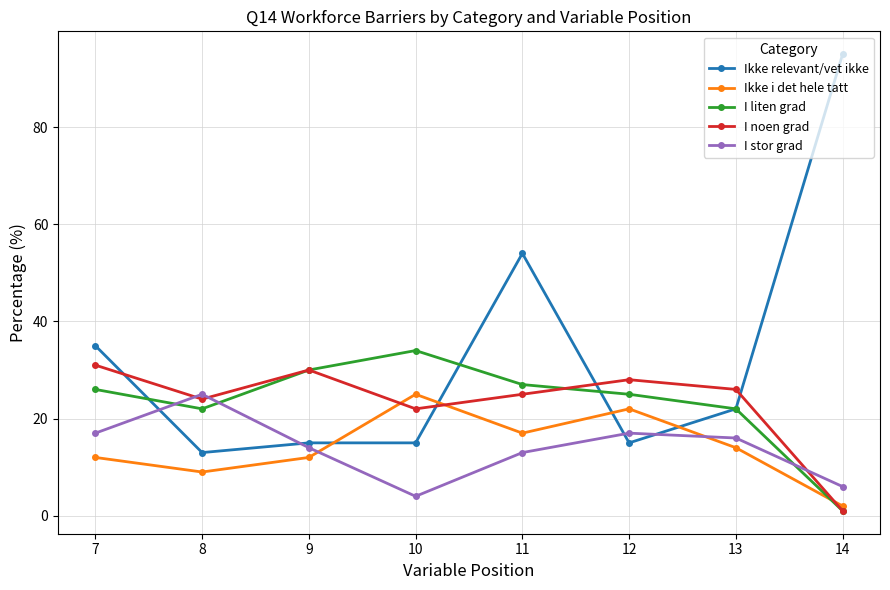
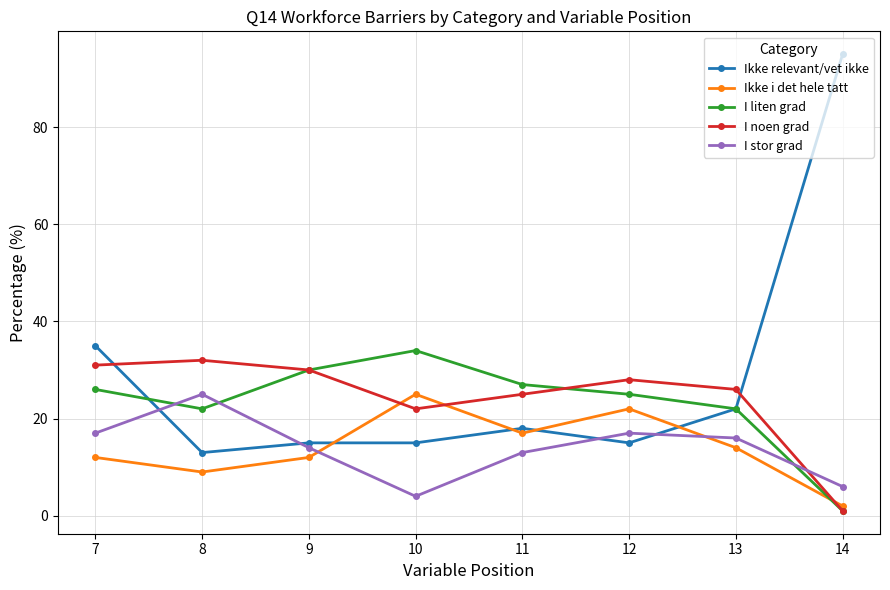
I noen grad, 8: 24 -> 32
Ikke relevant/vet ikke, 11: 54 -> 18
